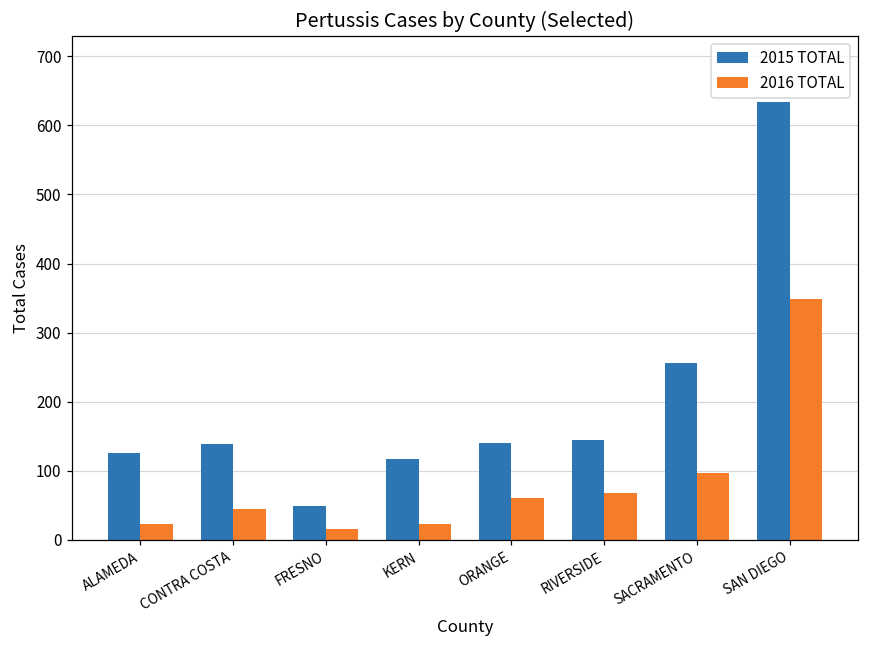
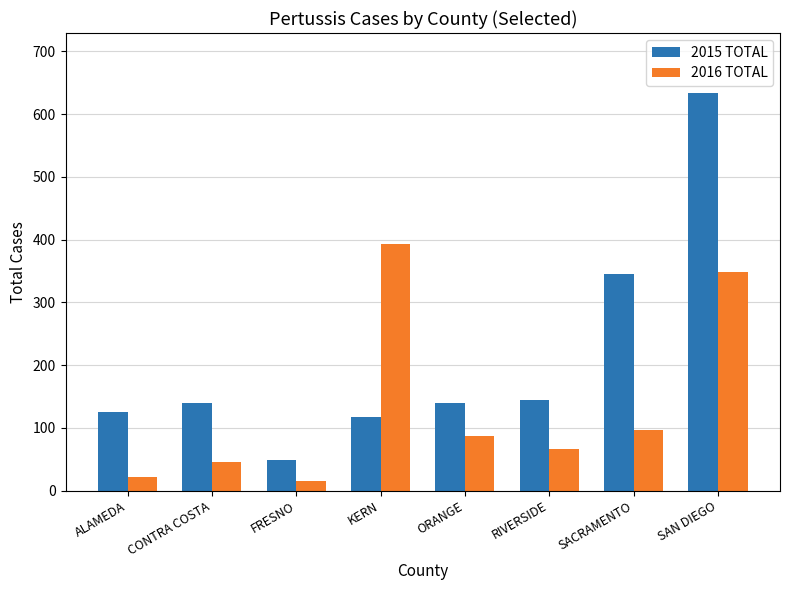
2016 TOTAL, KERN: 20 -> 390
2016 TOTAL, ORANGE: 60 -> 90
2015 TOTAL, SACRAMENTO: 260 -> 350
